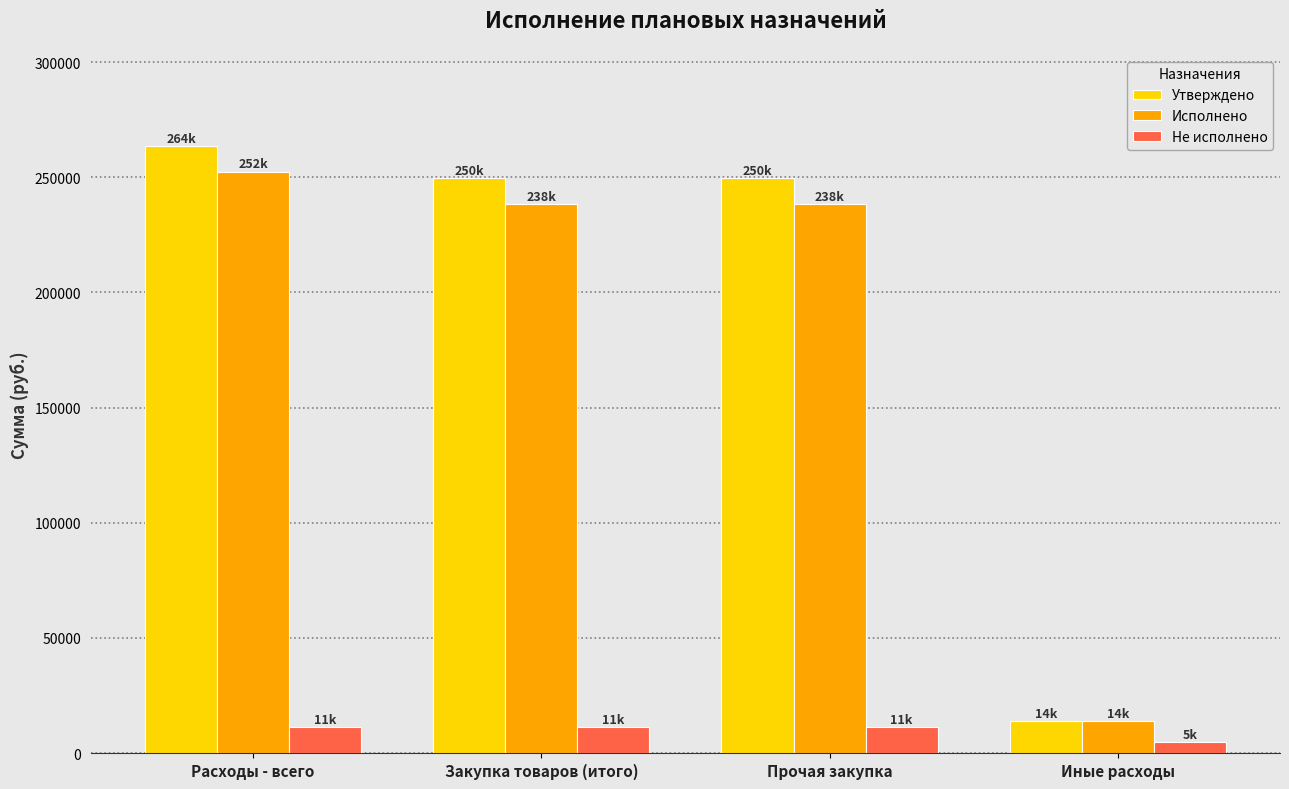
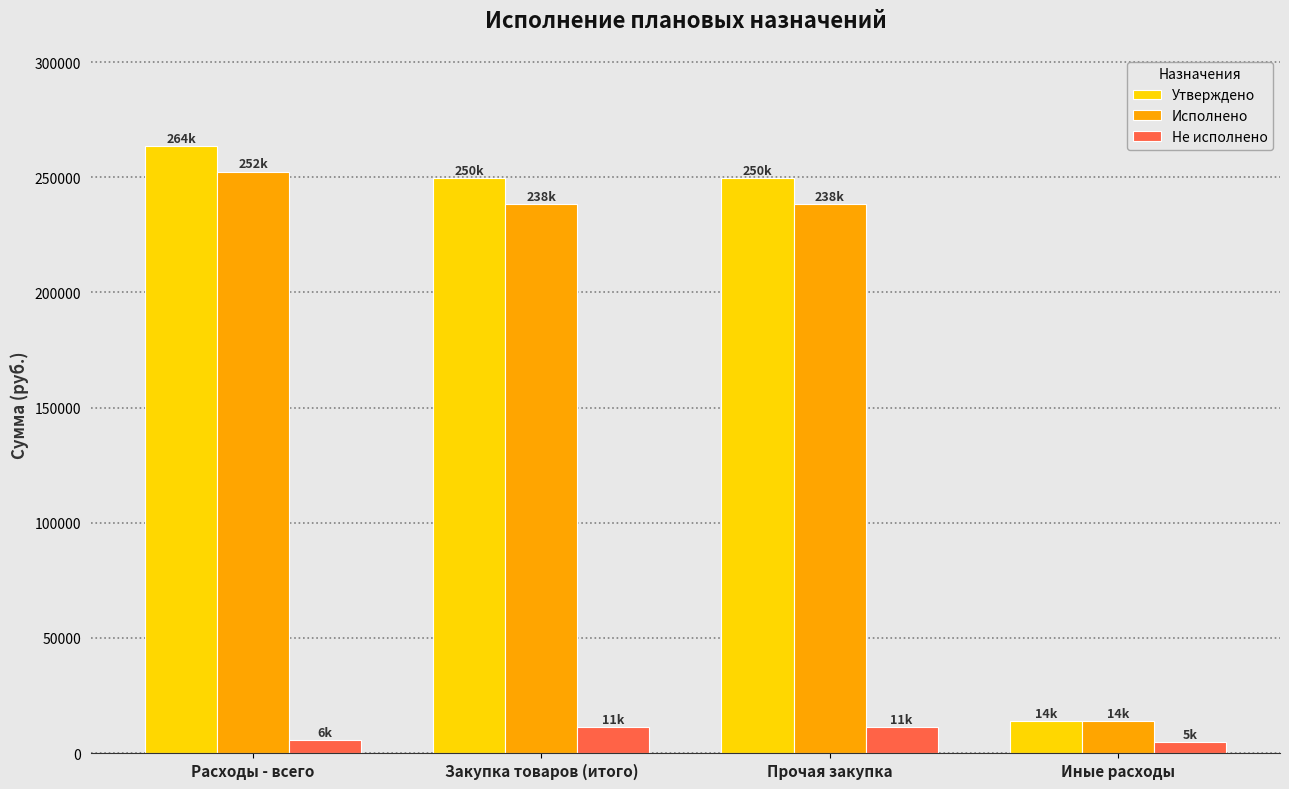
Не исполнено, Расходы - всего: 11k -> 6k
